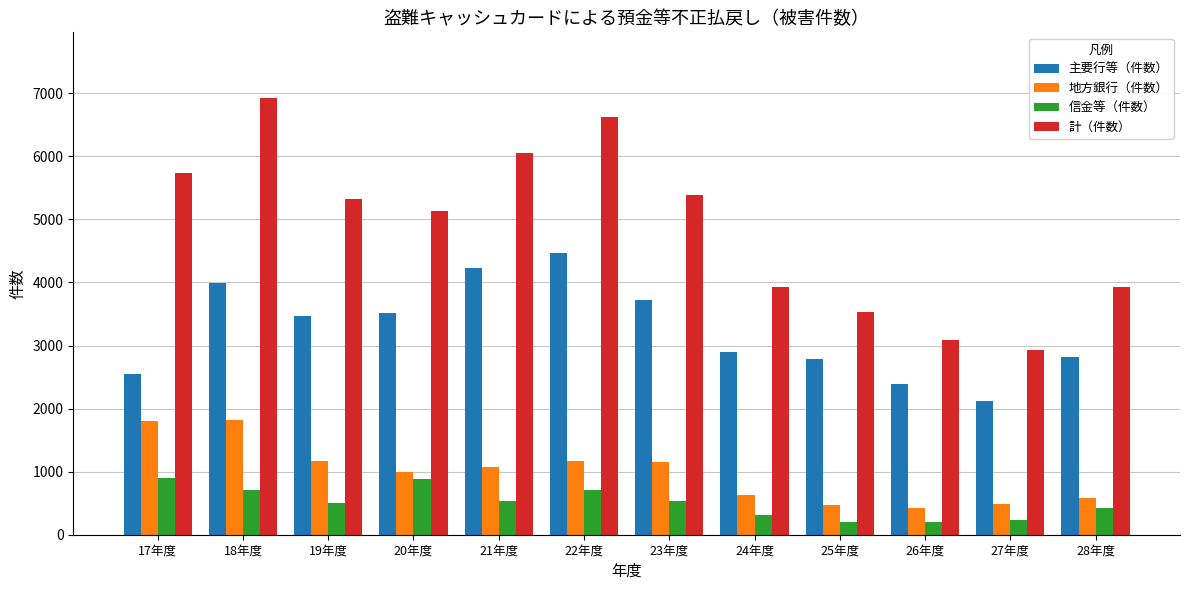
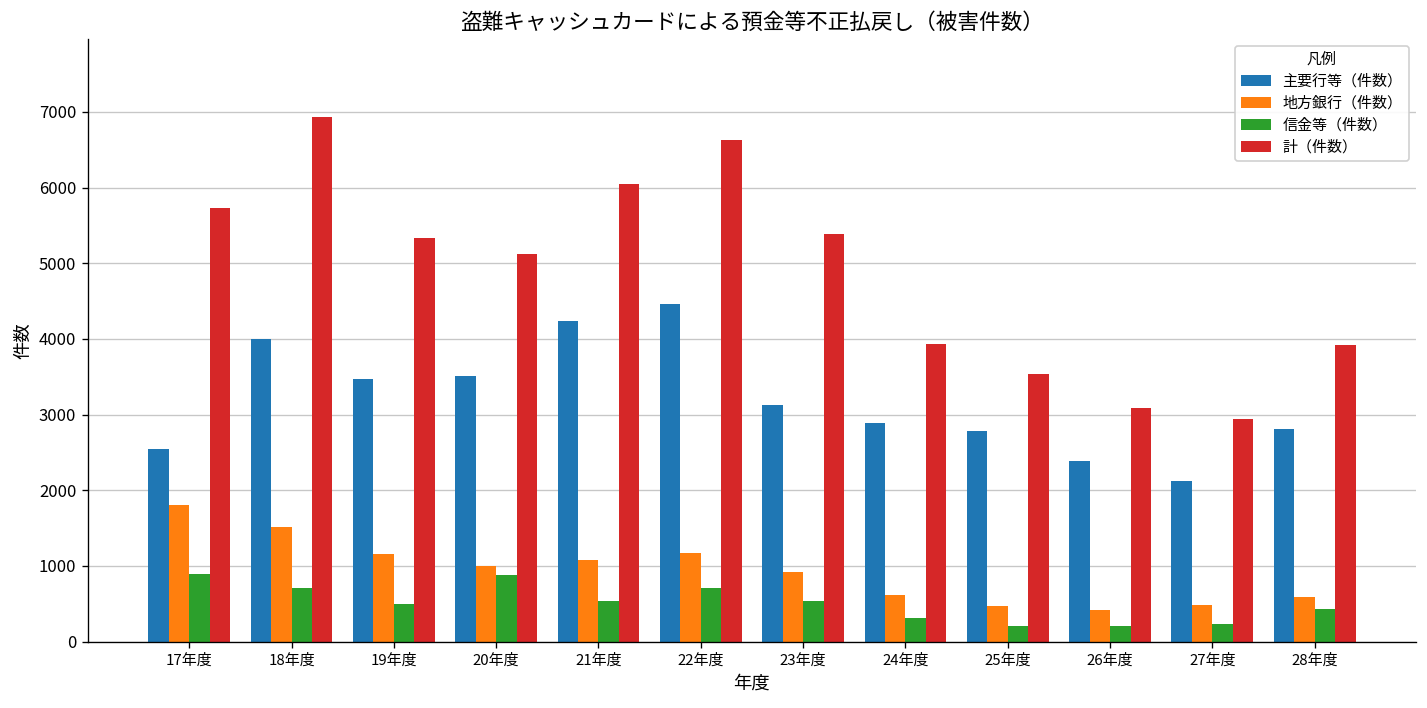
地方銀行（件数）, 18年度: 1800 -> 1500
主要行等（件数）, 23年度: 3700 -> 3100
地方銀行（件数）, 23年度: 1200 -> 900
